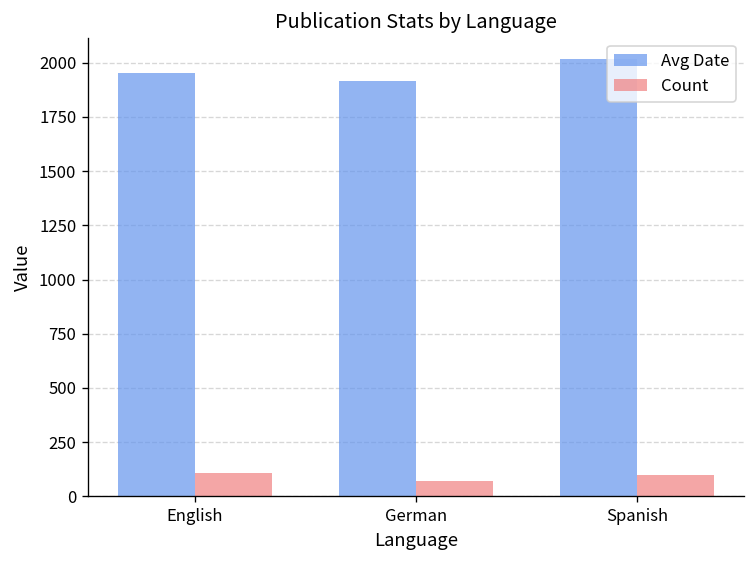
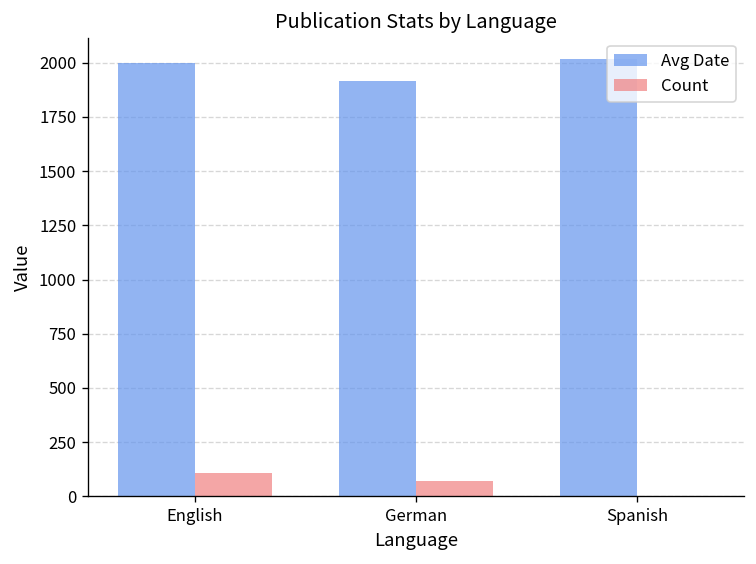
Avg Date, English: 1950 -> 2000
Count, Spanish: 100 -> 0
